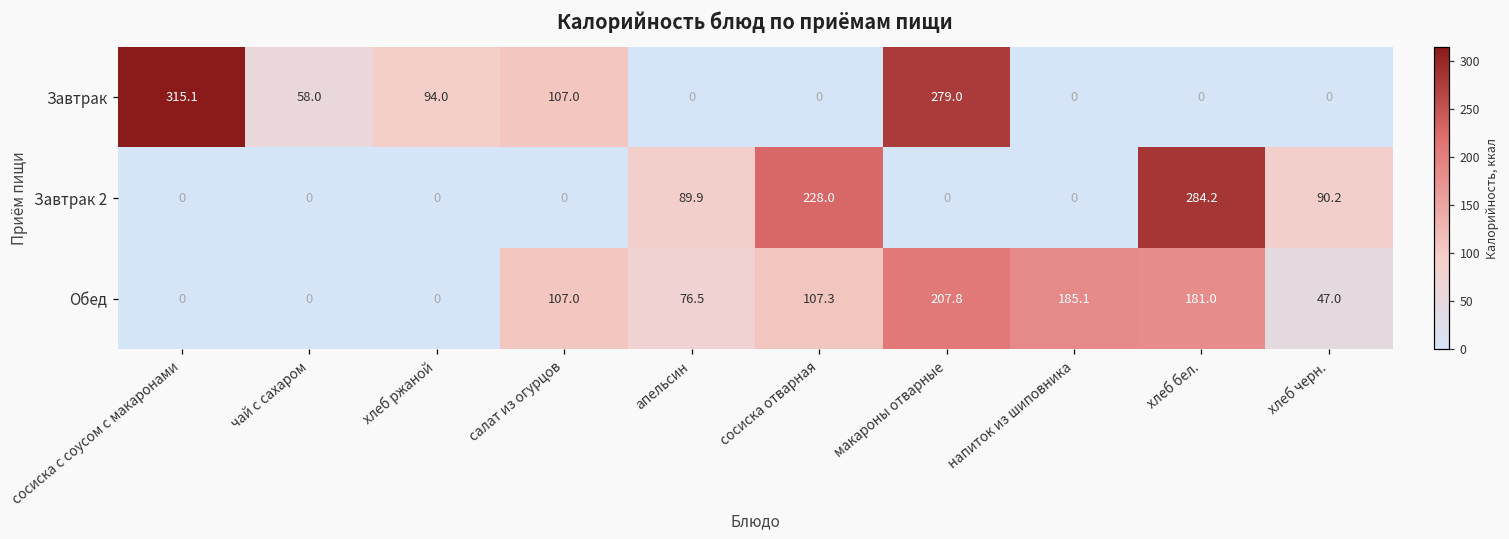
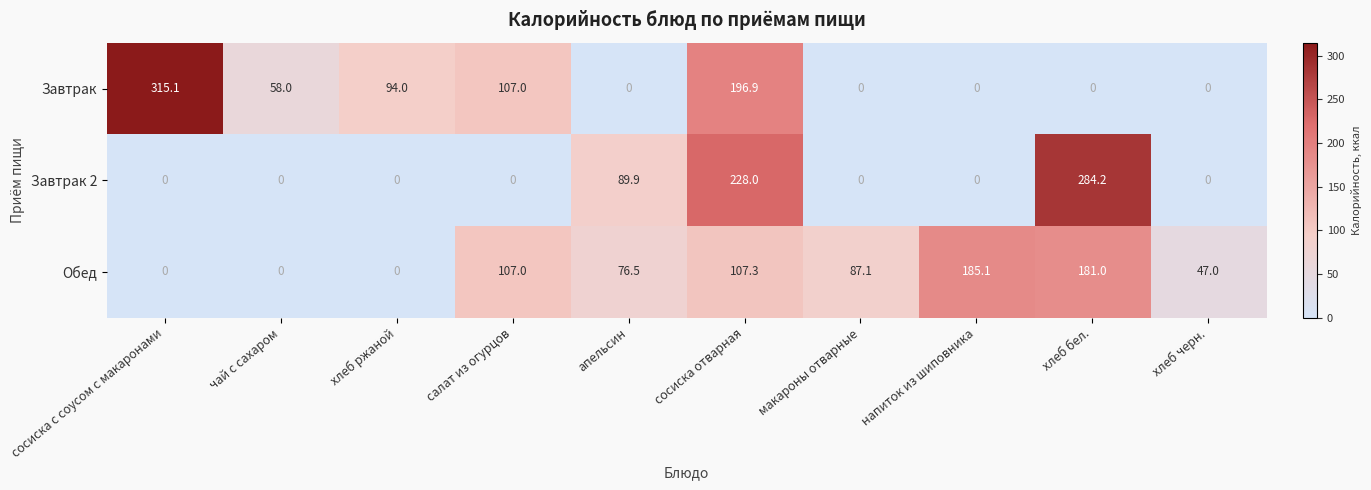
Завтрак, сосиска отварная: 0 -> 196.9
Завтрак, макароны отварные: 279.0 -> 0
Завтрак 2, хлеб черн.: 90.2 -> 0
Обед, макароны отварные: 207.8 -> 87.1
